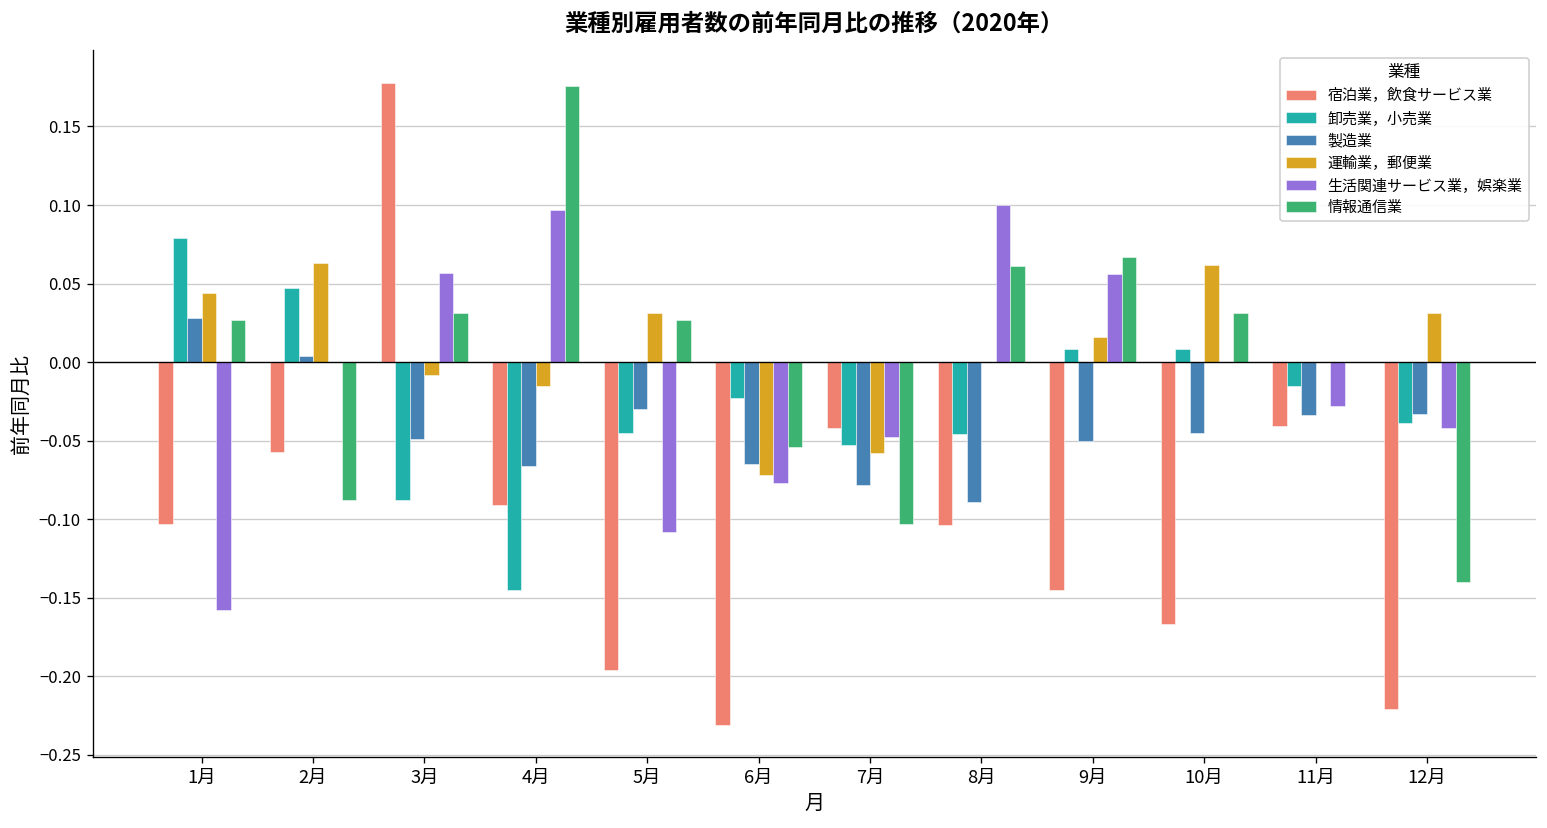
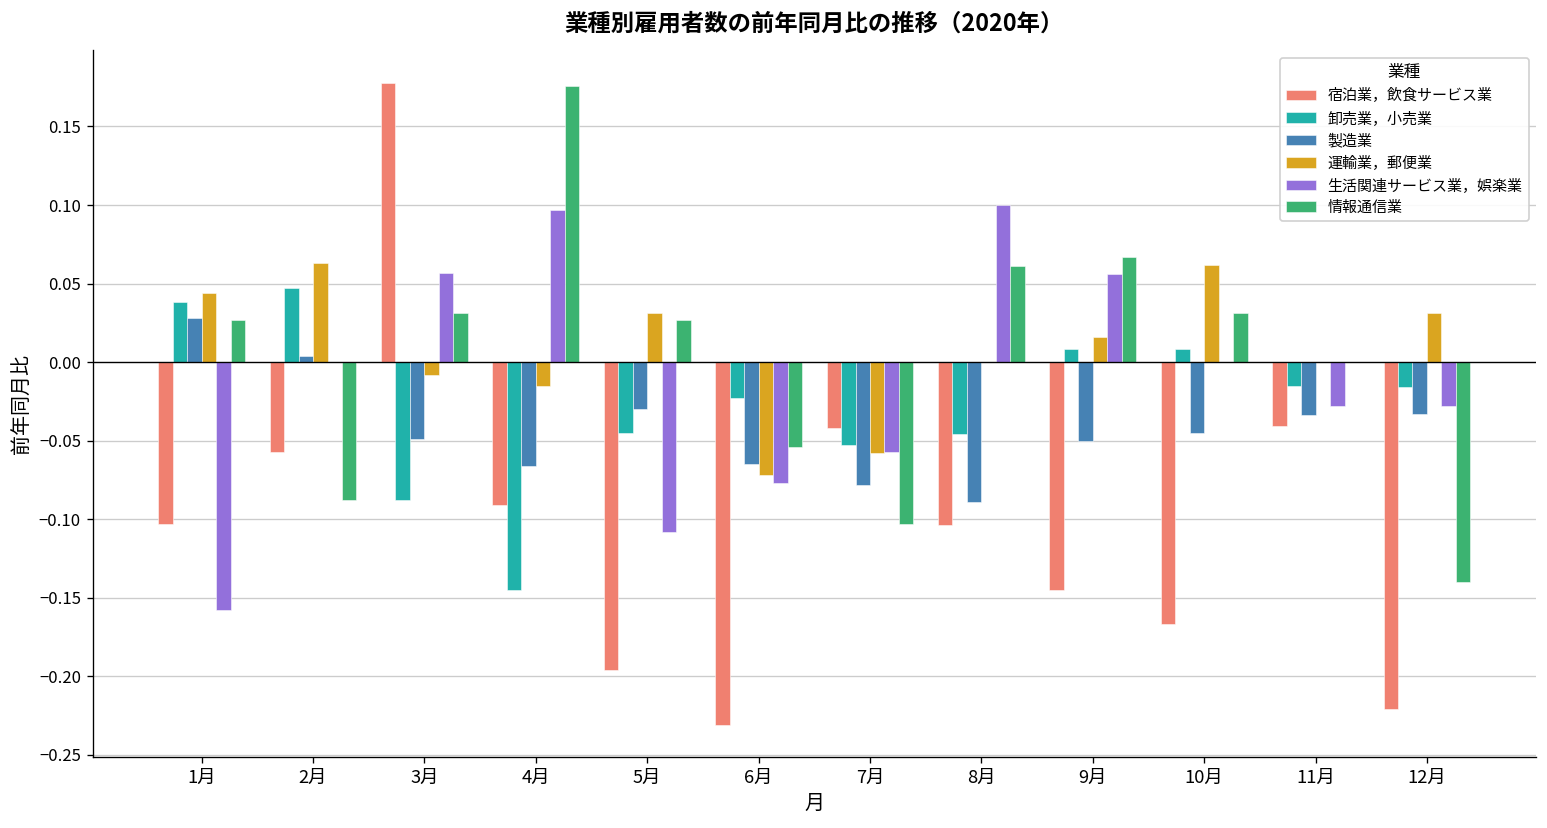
卸売業，小売業, 1月: 0.079 -> 0.038
生活関連サービス業，娯楽業, 7月: -0.048 -> -0.057
卸売業，小売業, 12月: -0.039 -> -0.016
生活関連サービス業，娯楽業, 12月: -0.042 -> -0.028
